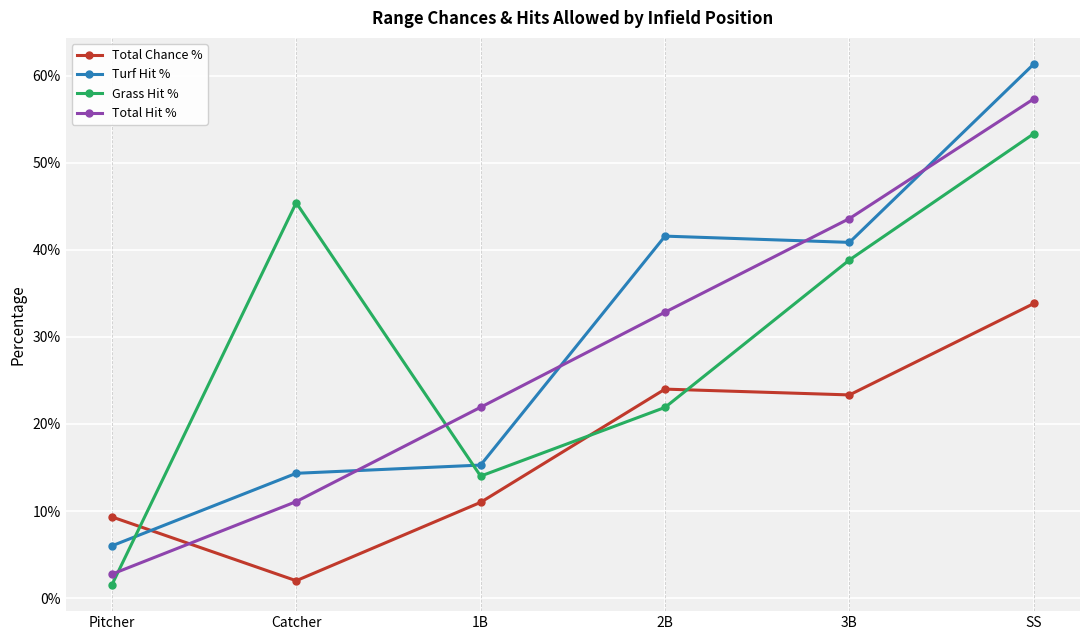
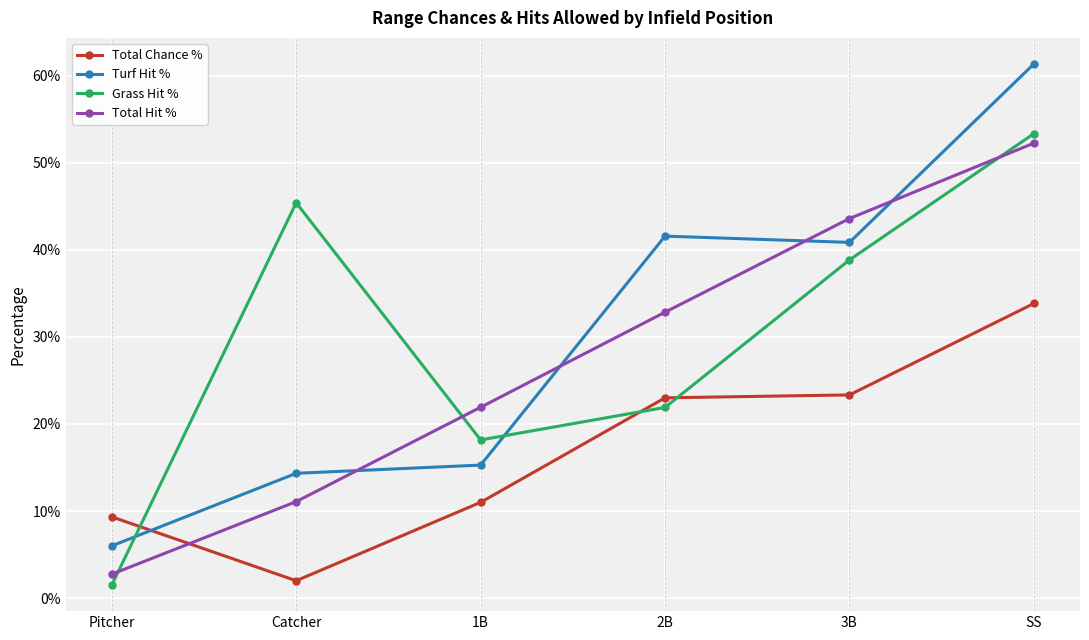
Grass Hit %, 1B: 14% -> 18%
Total Chance %, 2B: 24% -> 23%
Total Hit %, SS: 57% -> 52%
